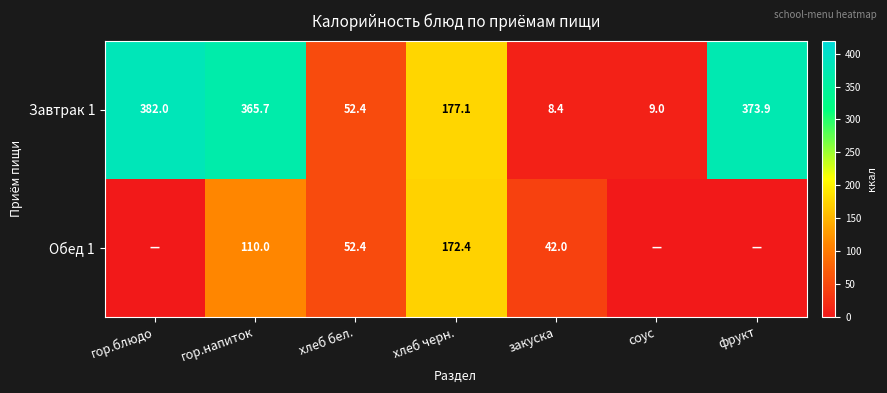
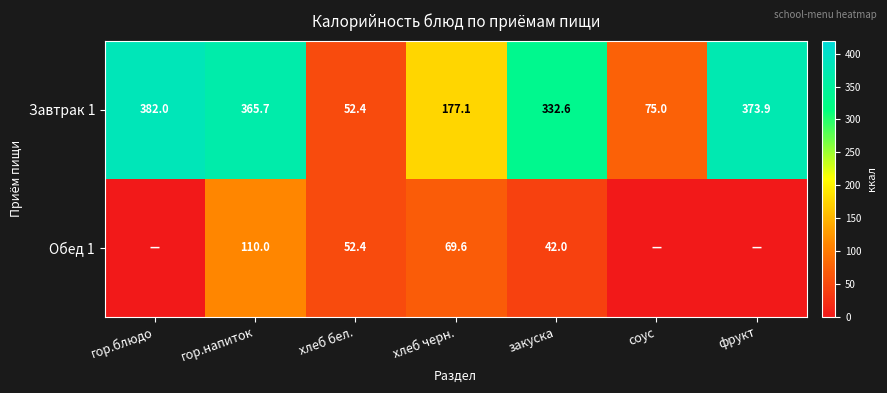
Завтрак 1, закуска: 8.4 -> 332.6
Завтрак 1, соус: 9.0 -> 75.0
Обед 1, хлеб черн.: 172.4 -> 69.6
